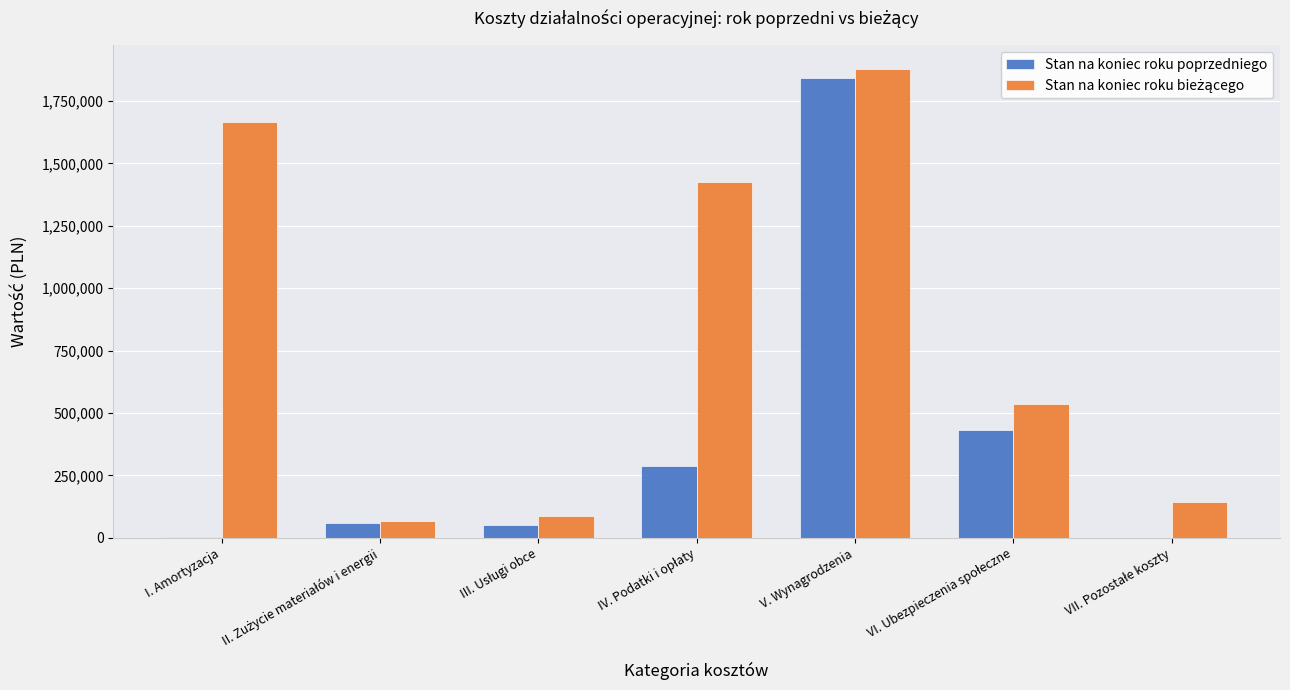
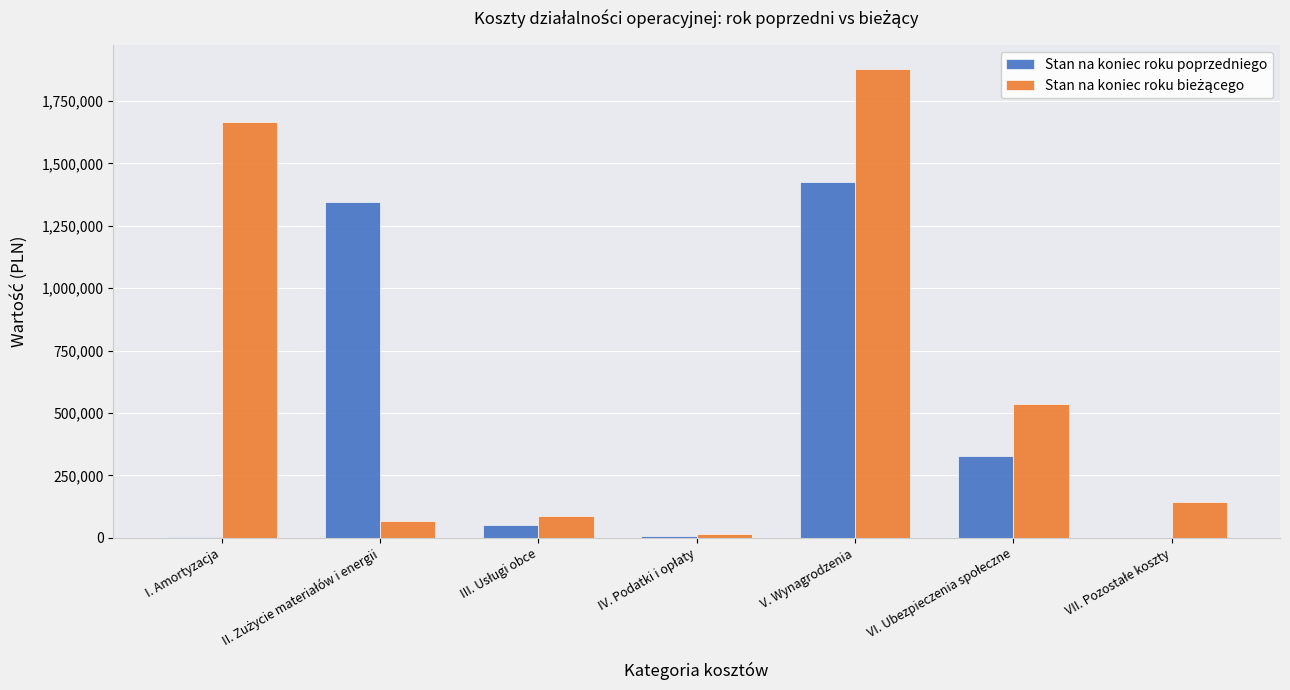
Stan na koniec roku poprzedniego, II. Zużycie materiałów i energii: 60,000 -> 1,340,000
Stan na koniec roku poprzedniego, IV. Podatki i opłaty: 290,000 -> 10,000
Stan na koniec roku bieżącego, IV. Podatki i opłaty: 1,420,000 -> 20,000
Stan na koniec roku poprzedniego, V. Wynagrodzenia: 1,840,000 -> 1,430,000
Stan na koniec roku poprzedniego, VI. Ubezpieczenia społeczne: 430,000 -> 330,000
